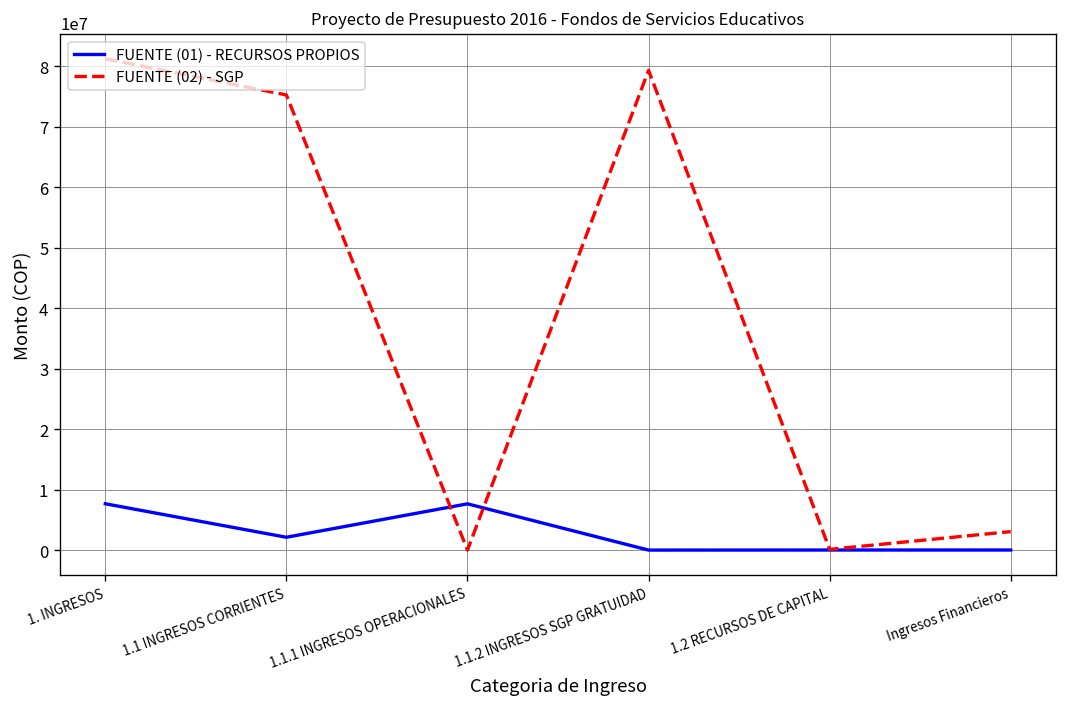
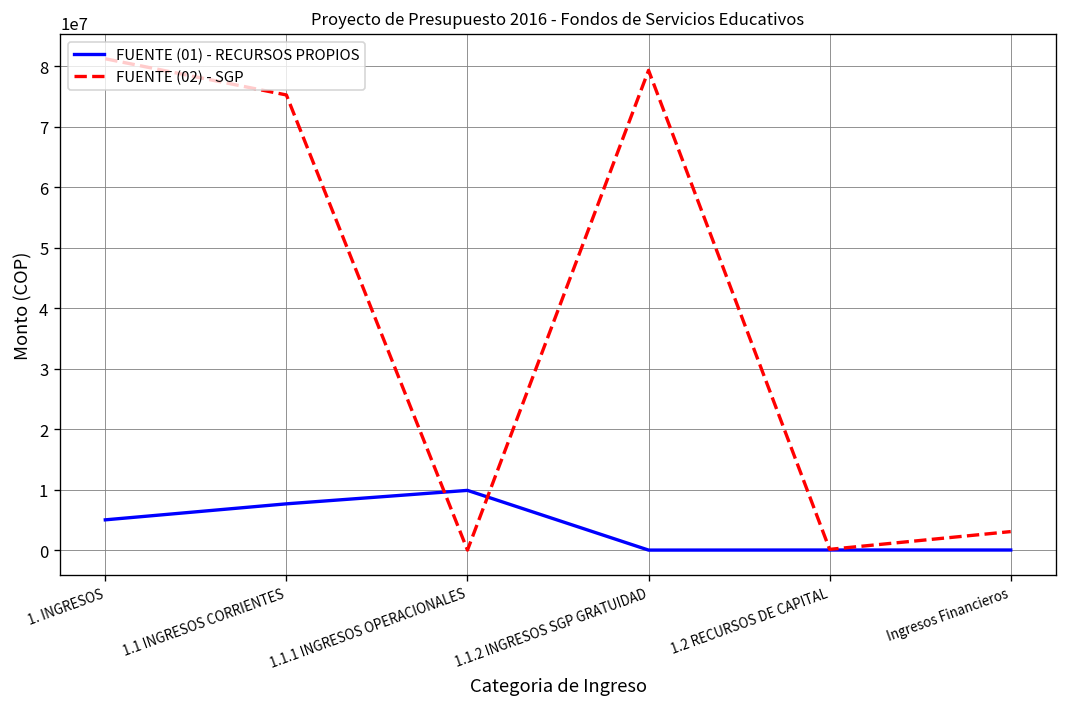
FUENTE (01) - RECURSOS PROPIOS, 1. INGRESOS: 8000000 -> 5000000
FUENTE (01) - RECURSOS PROPIOS, 1.1 INGRESOS CORRIENTES: 2000000 -> 8000000
FUENTE (01) - RECURSOS PROPIOS, 1.1.1 INGRESOS OPERACIONALES: 8000000 -> 10000000
